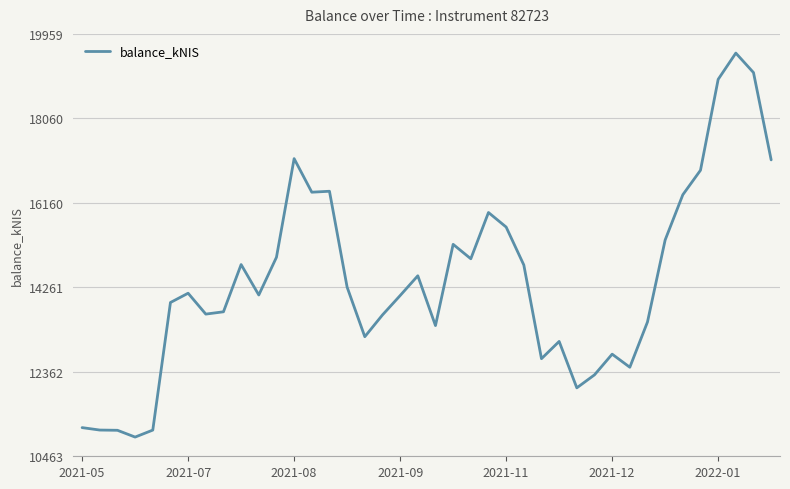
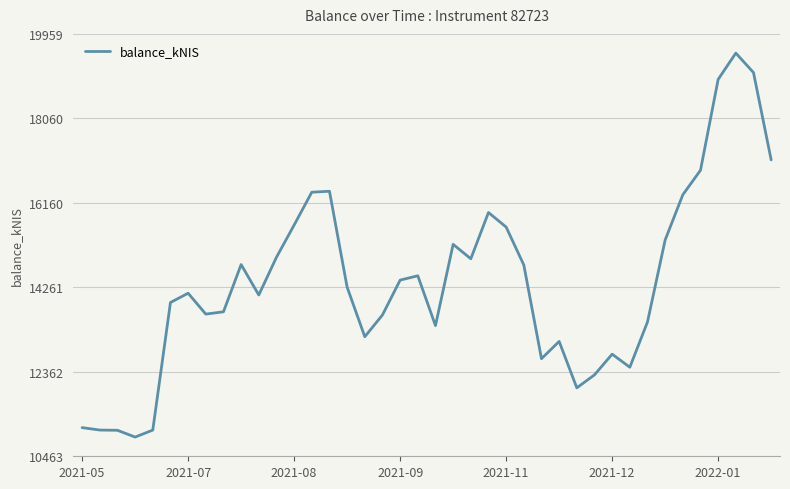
2021-08: 17200 -> 15700
2021-09: 14100 -> 14400
